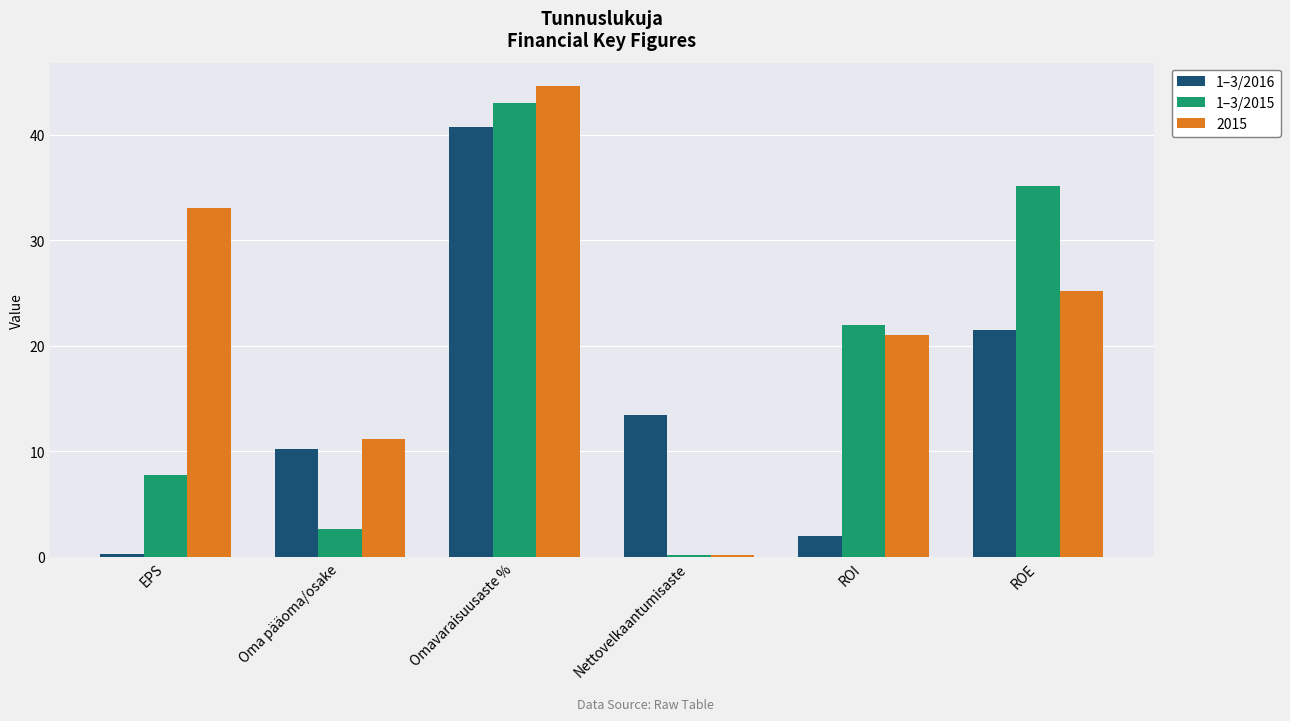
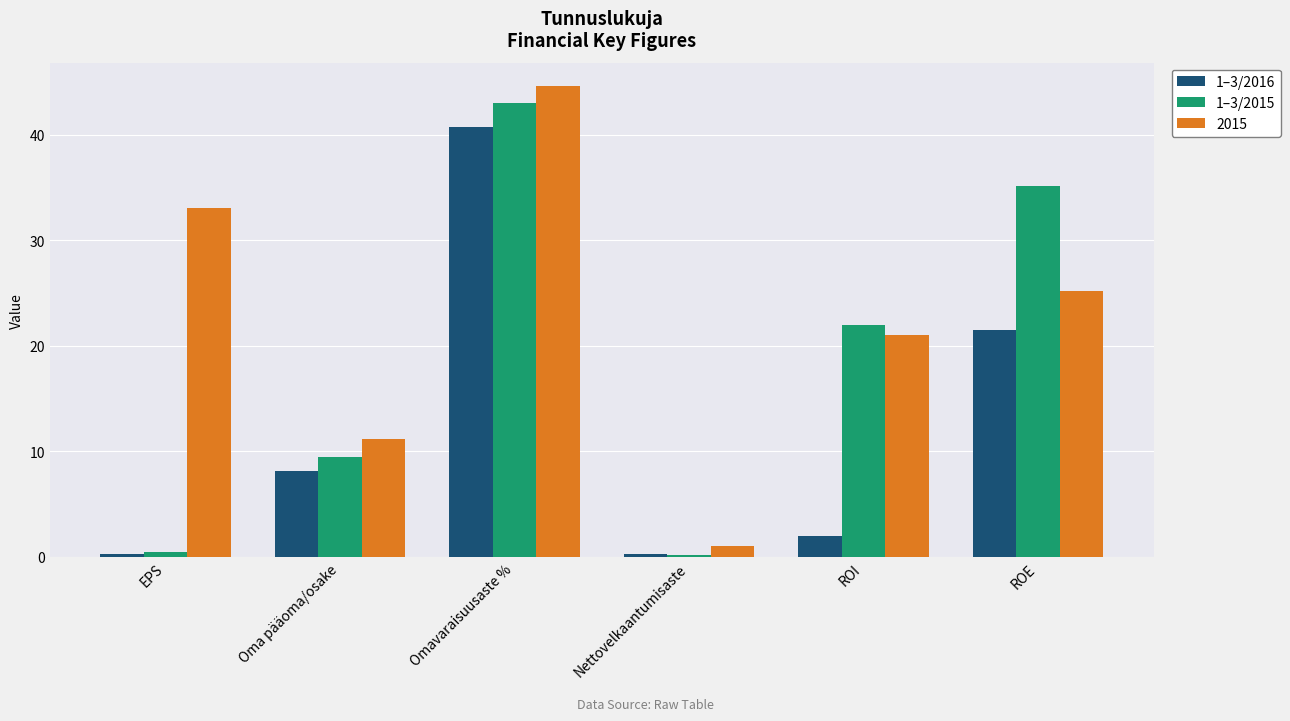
1–3/2015, EPS: 7.8 -> 0.4
1–3/2016, Oma pääoma/osake: 10.2 -> 8.1
1–3/2015, Oma pääoma/osake: 2.6 -> 9.4
1–3/2016, Nettovelkaantumisaste: 13.4 -> 0.3
2015, Nettovelkaantumisaste: 0.2 -> 1.1
